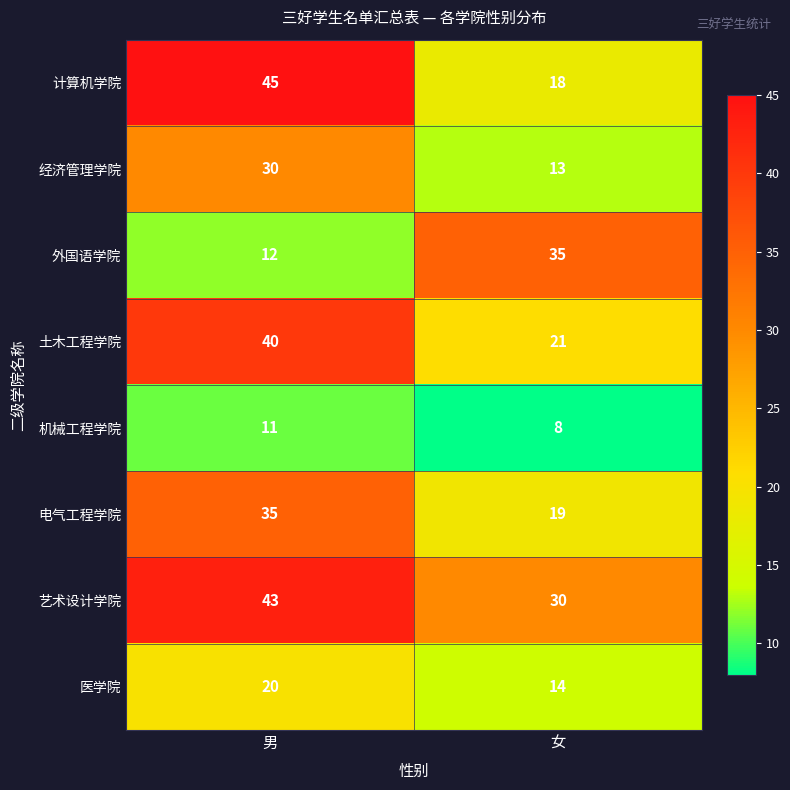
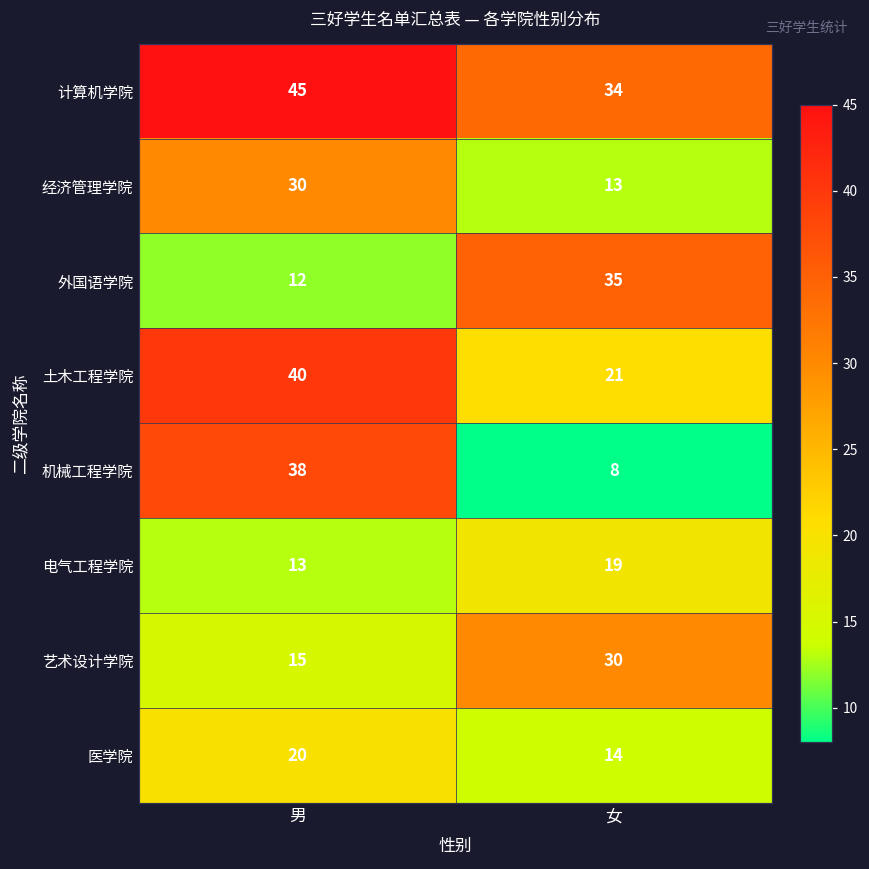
计算机学院, 女: 18 -> 34
机械工程学院, 男: 11 -> 38
电气工程学院, 男: 35 -> 13
艺术设计学院, 男: 43 -> 15
